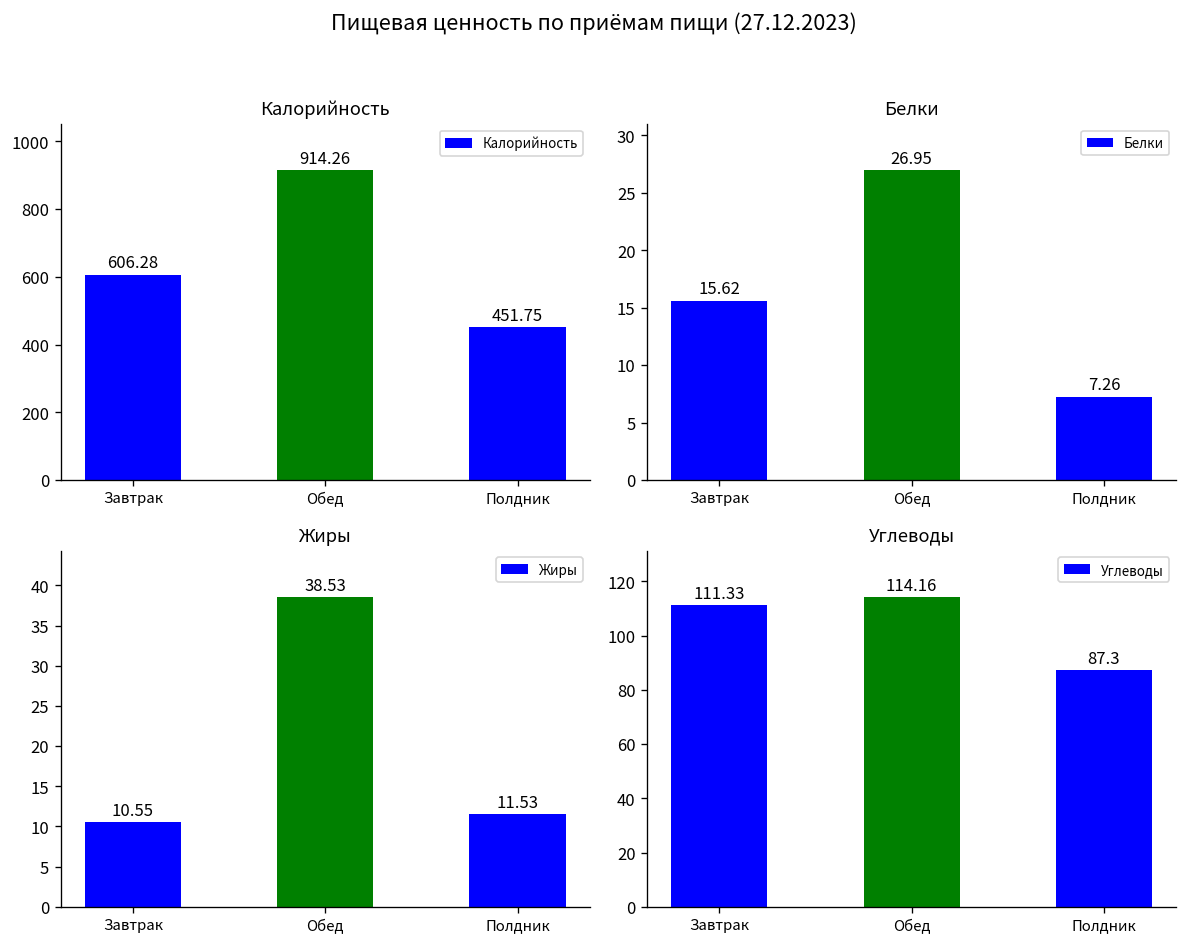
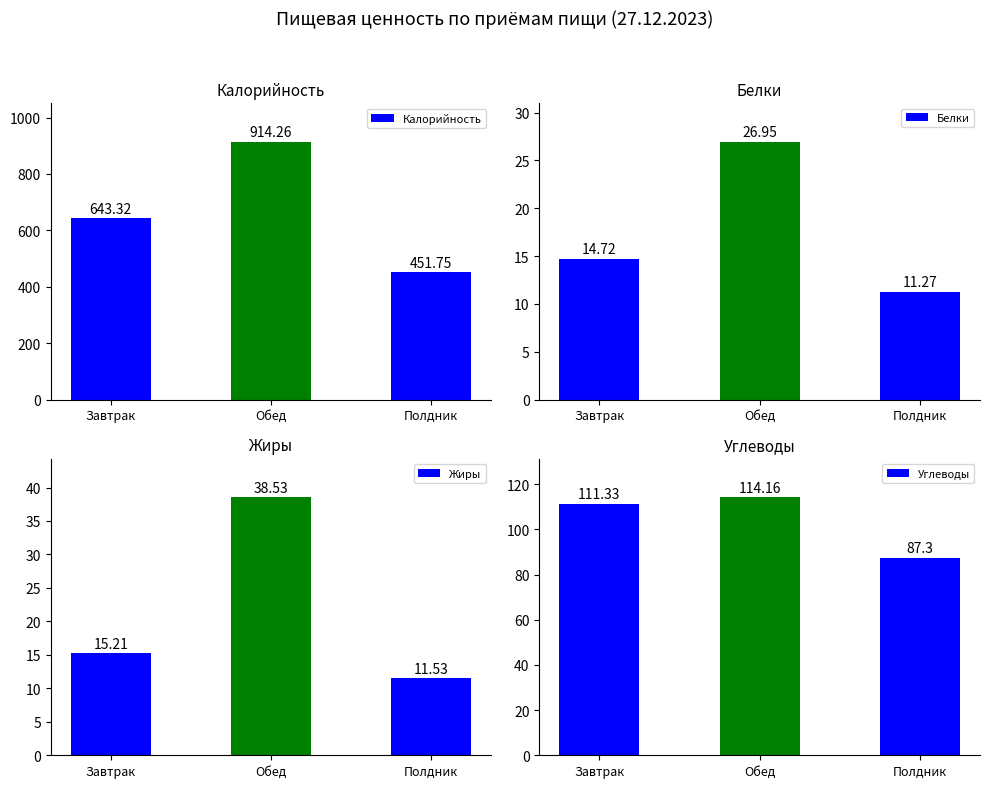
Калорийность, Завтрак: 606.28 -> 643.32
Белки, Завтрак: 15.62 -> 14.72
Белки, Полдник: 7.26 -> 11.27
Жиры, Завтрак: 10.55 -> 15.21
